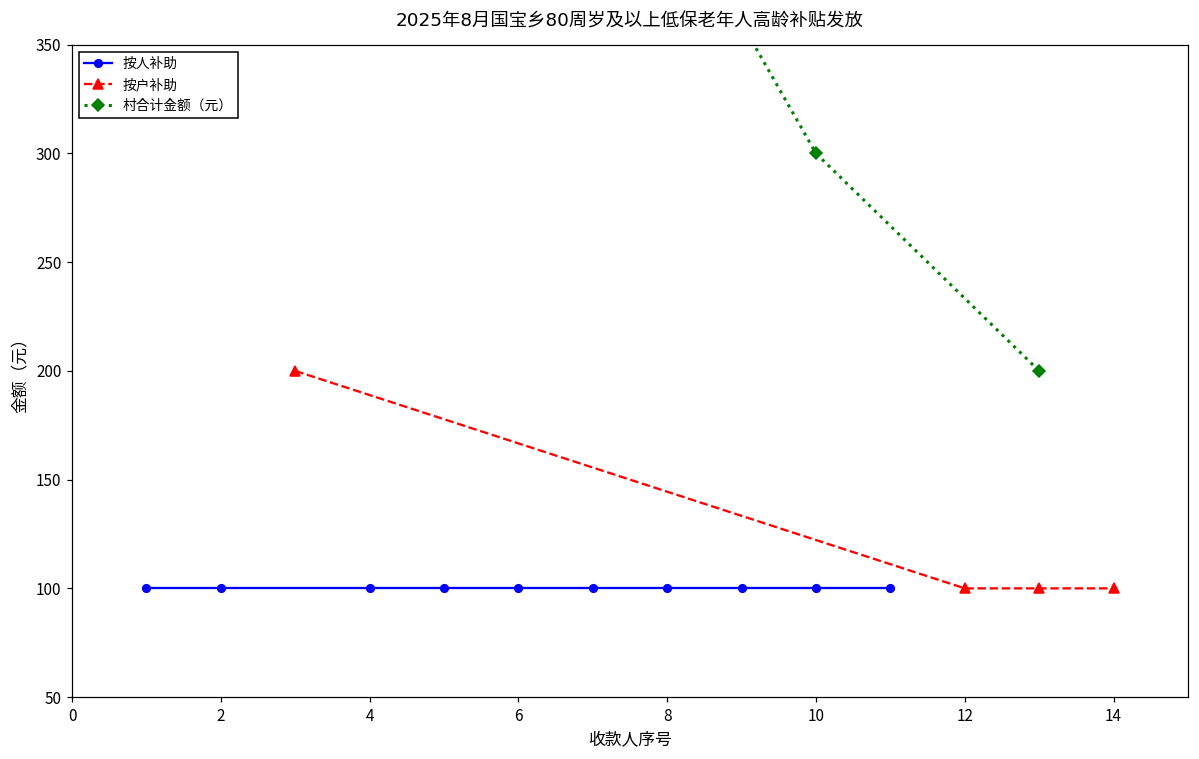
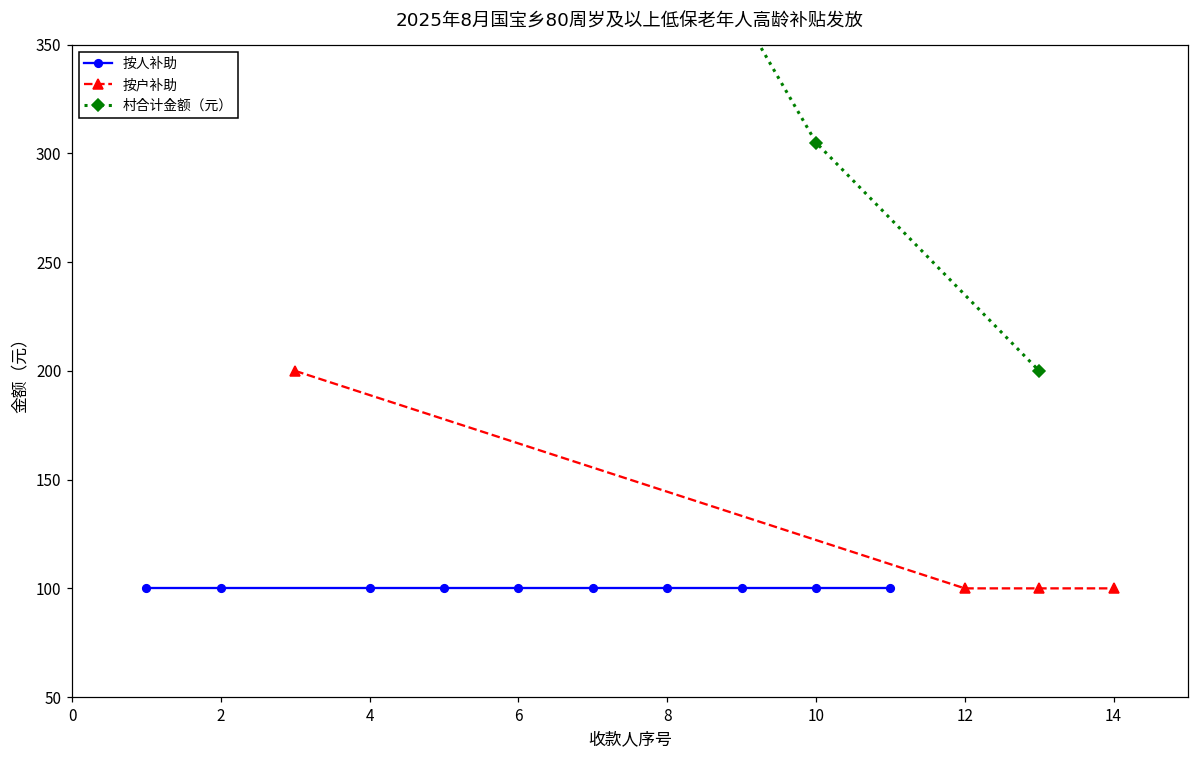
村合计金额（元）, 10: 300 -> 305
